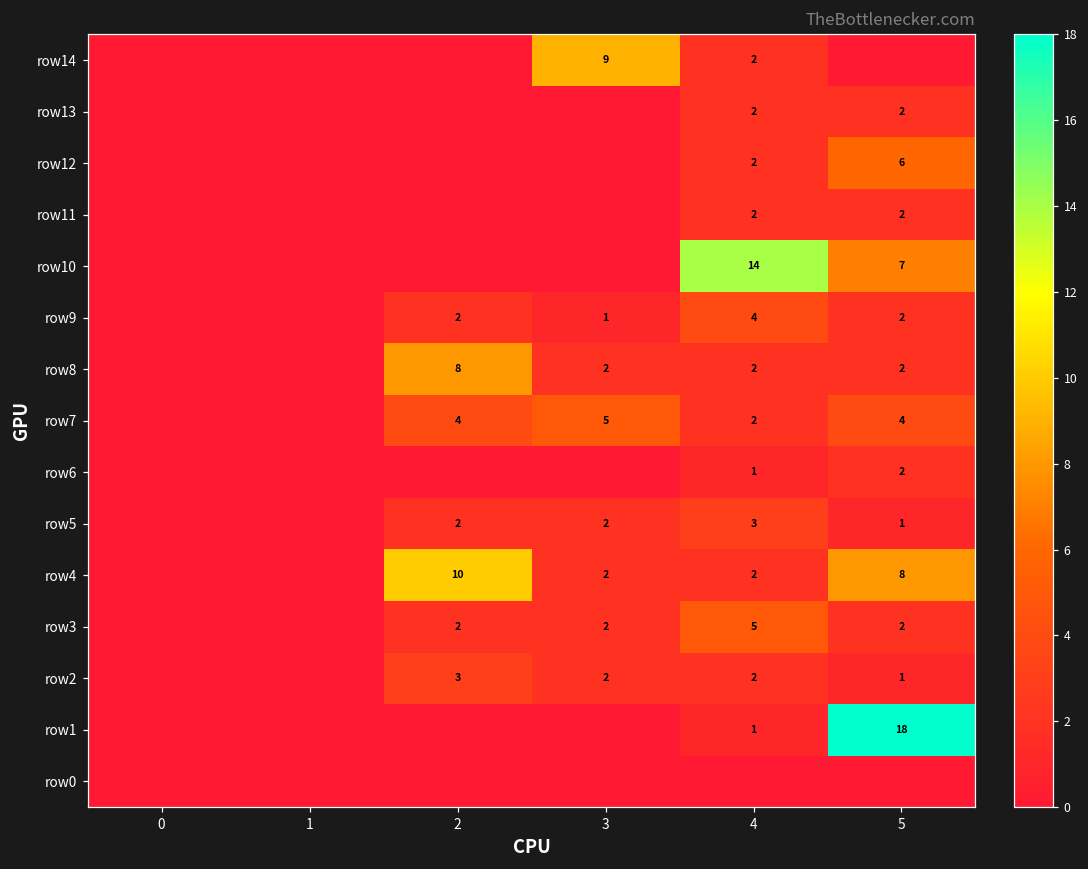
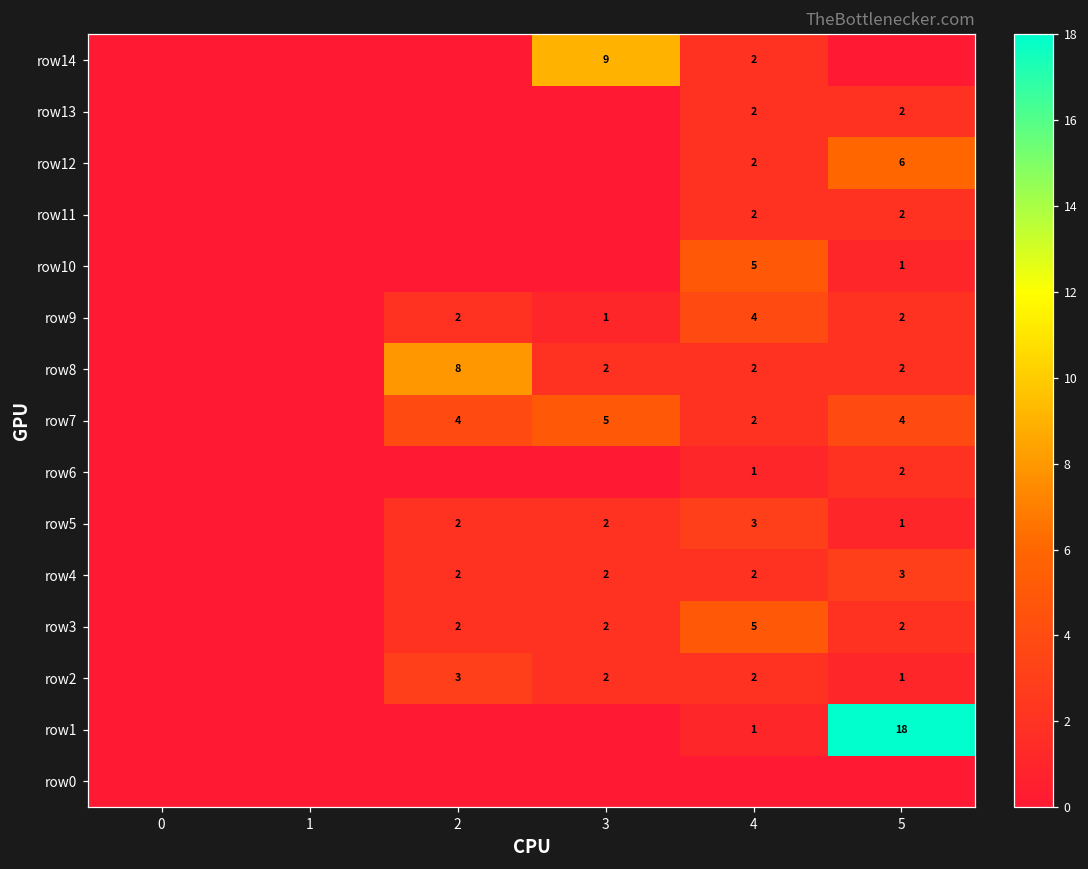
row10, 4: 14 -> 5
row10, 5: 7 -> 1
row4, 2: 10 -> 2
row4, 5: 8 -> 3
